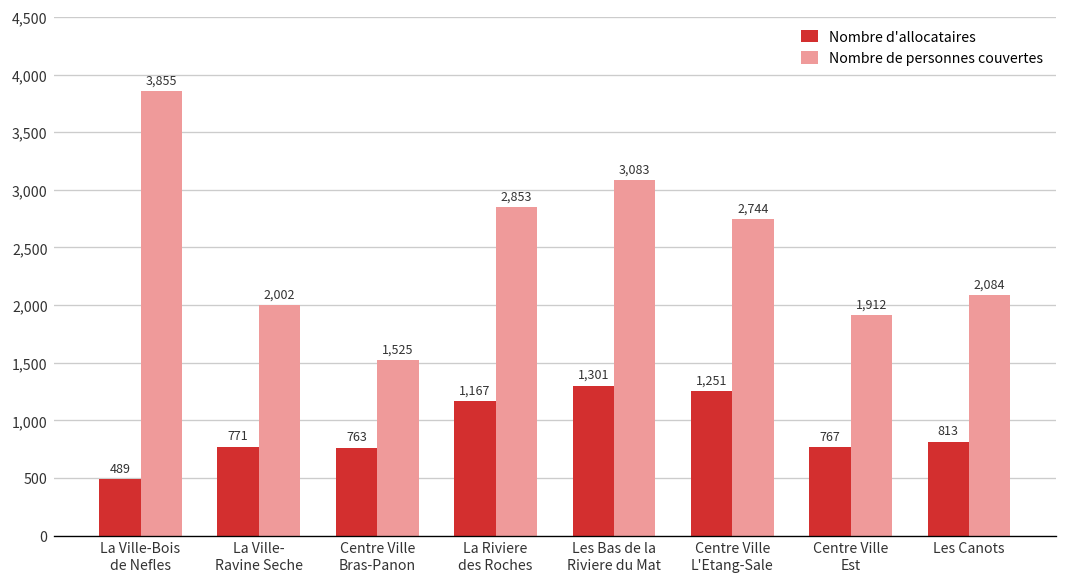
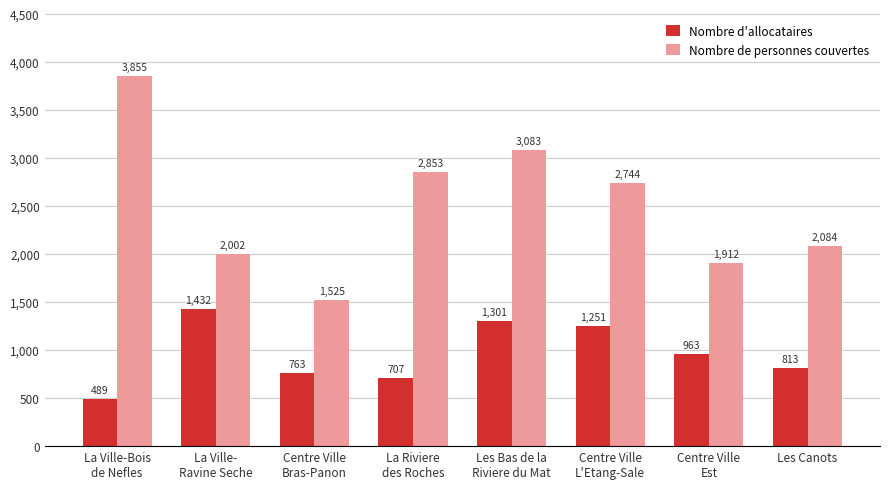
Nombre d'allocataires, La Ville- Ravine Seche: 771 -> 1,432
Nombre d'allocataires, La Riviere des Roches: 1,167 -> 707
Nombre d'allocataires, Centre Ville Est: 767 -> 963
